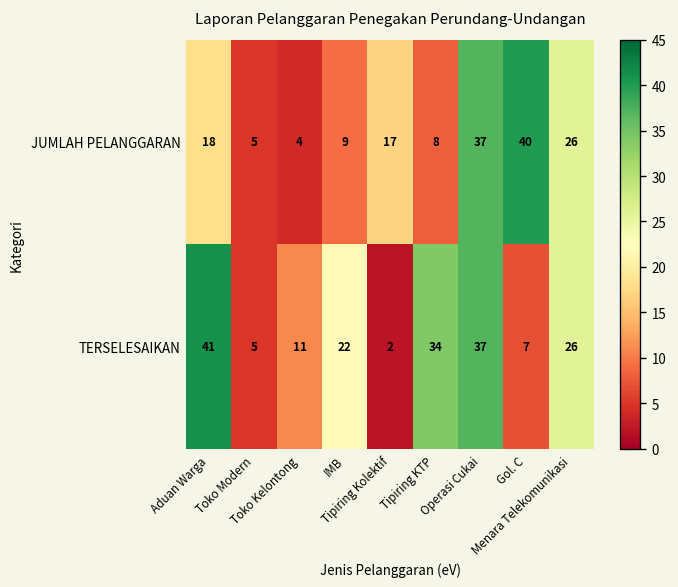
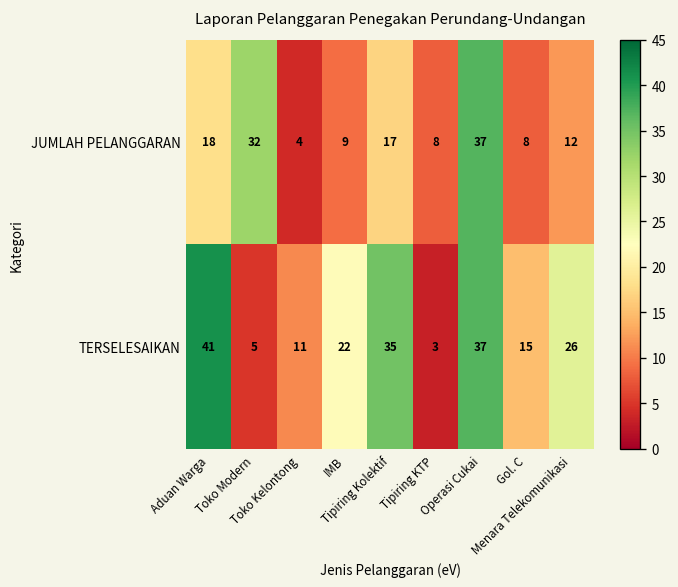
JUMLAH PELANGGARAN, Toko Modern: 5 -> 32
JUMLAH PELANGGARAN, Gol. C: 40 -> 8
JUMLAH PELANGGARAN, Menara Telekomunikasi: 26 -> 12
TERSELESAIKAN, Tipiring Kolektif: 2 -> 35
TERSELESAIKAN, Tipiring KTP: 34 -> 3
TERSELESAIKAN, Gol. C: 7 -> 15
